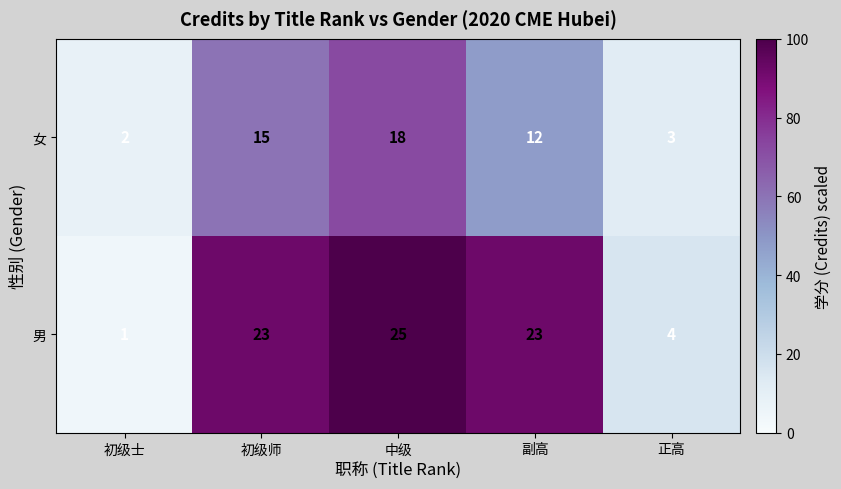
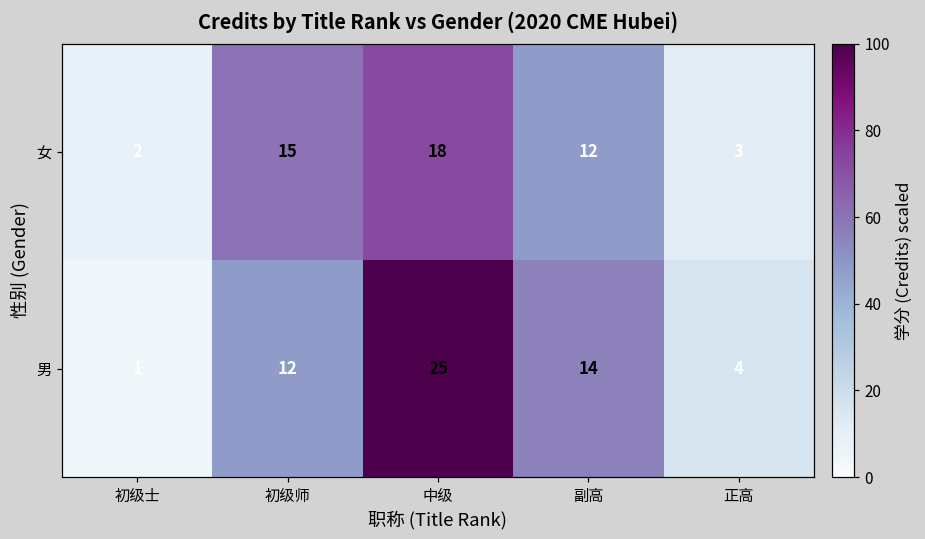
男, 初级师: 23 -> 12
男, 副高: 23 -> 14
